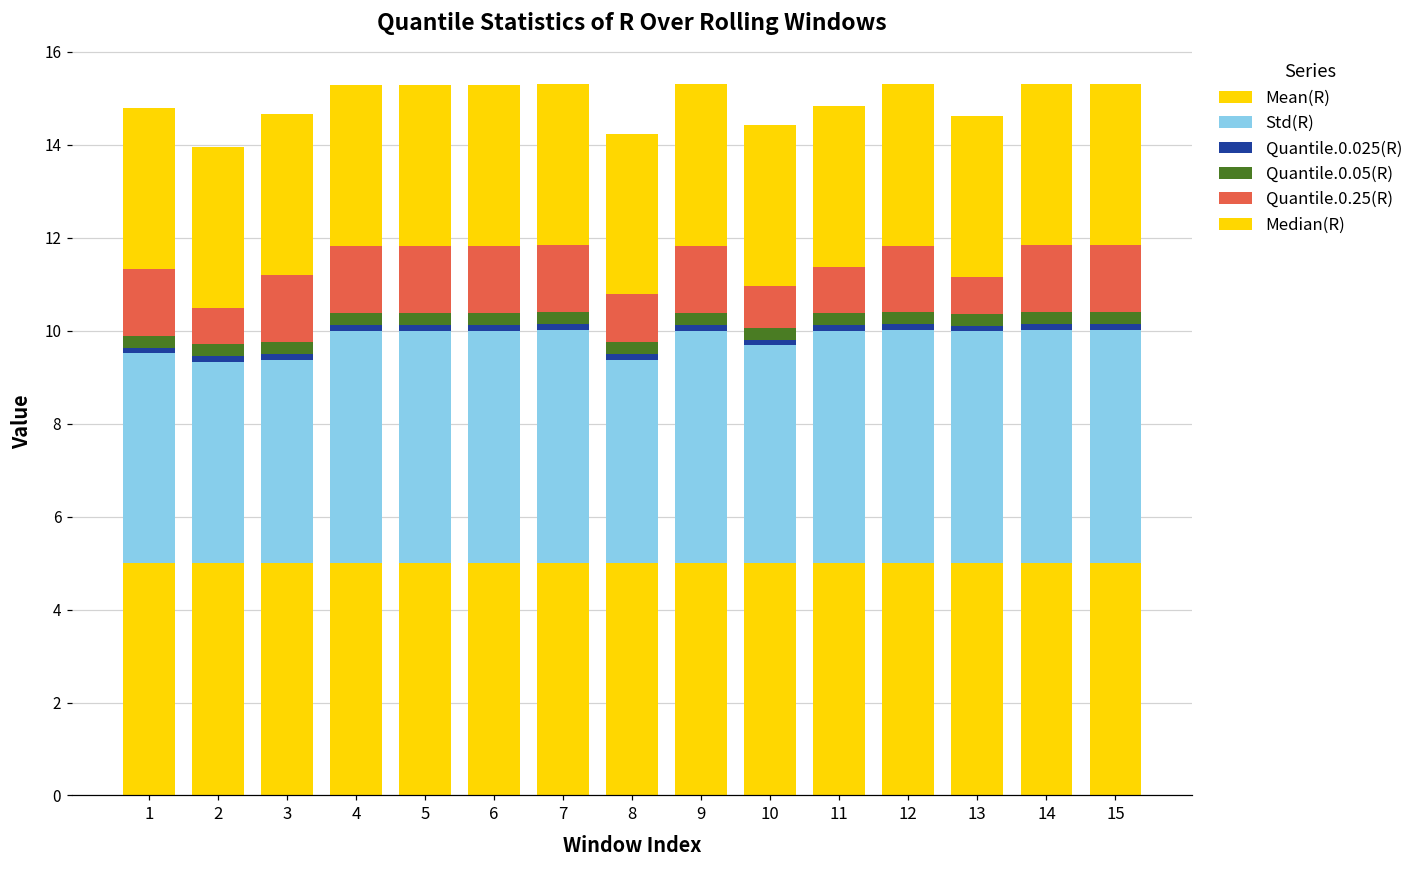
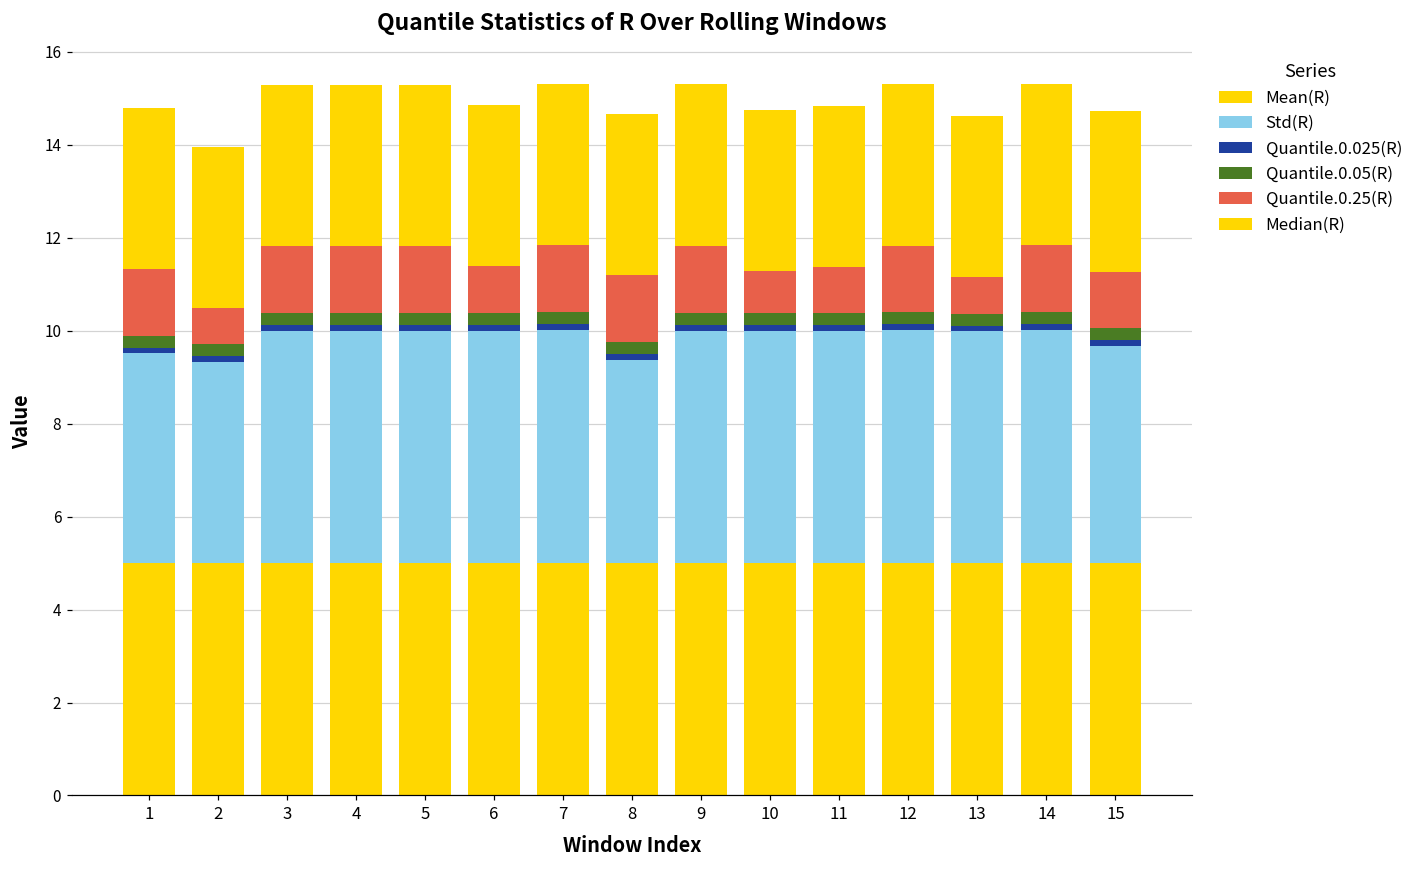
Std(R), 3: 4.4 -> 5.0
Quantile.0.25(R), 6: 1.4 -> 1.0
Quantile.0.25(R), 8: 1.0 -> 1.4
Std(R), 10: 4.7 -> 5.0
Std(R), 15: 5.0 -> 4.7
Quantile.0.25(R), 15: 1.4 -> 1.2
